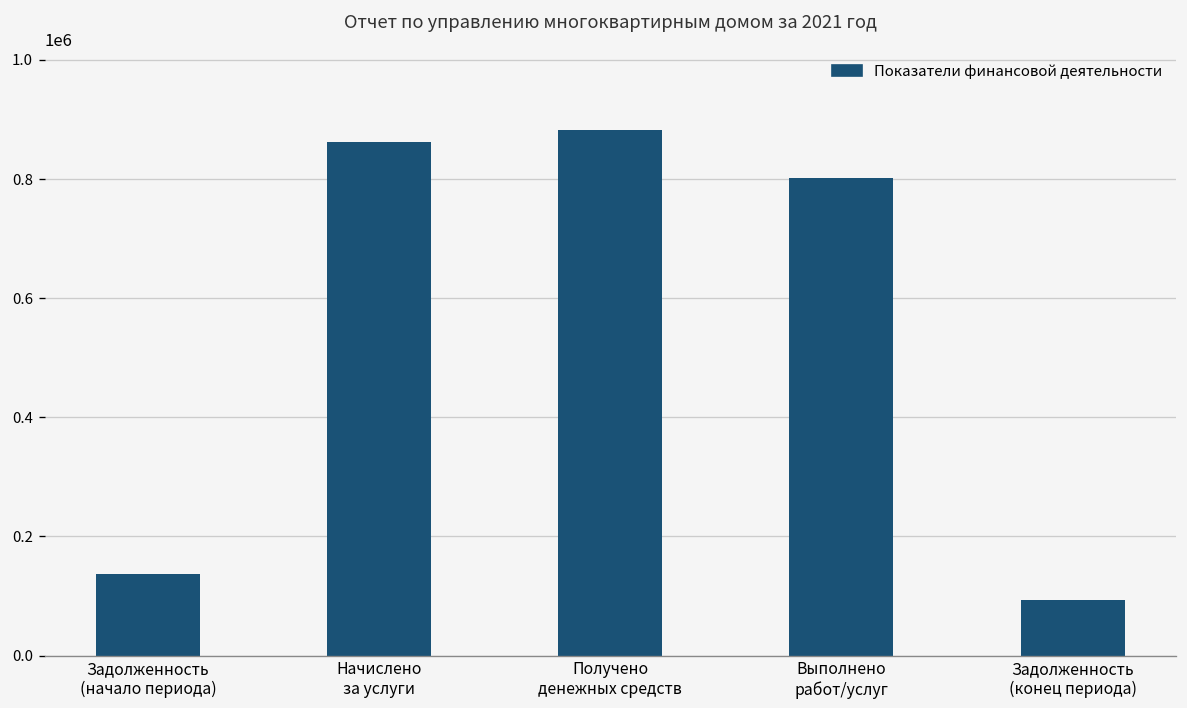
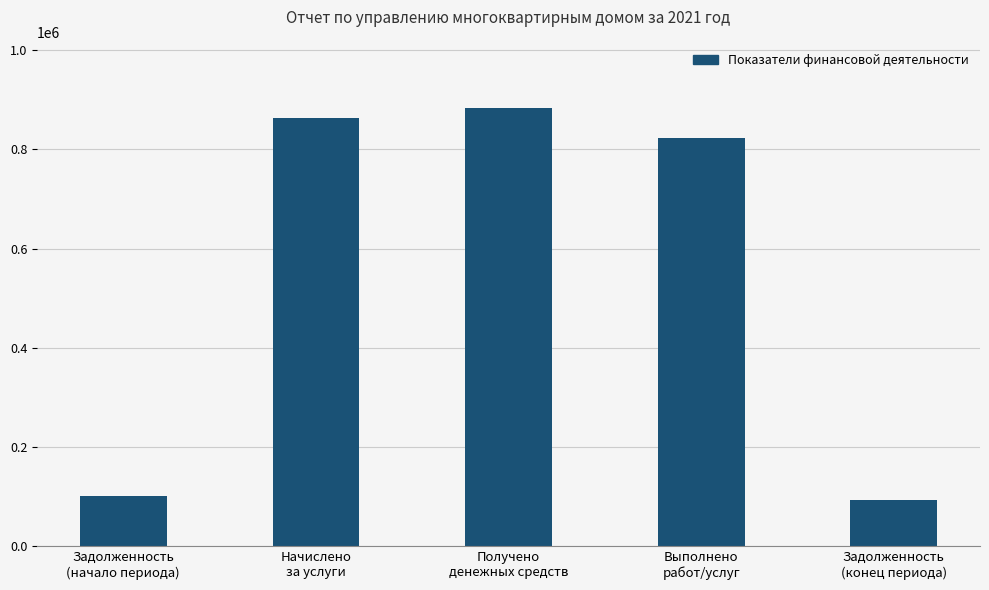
Задолженность (начало периода): 140000 -> 100000
Выполнено работ/услуг: 800000 -> 820000
